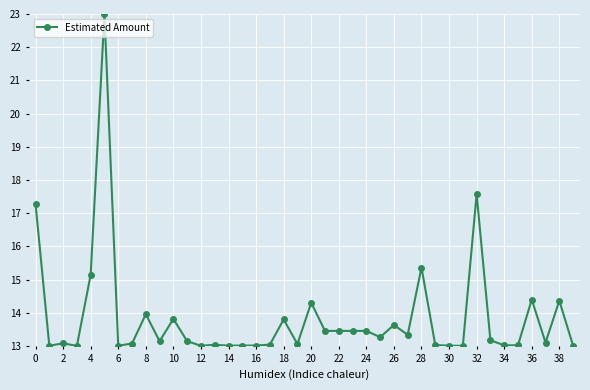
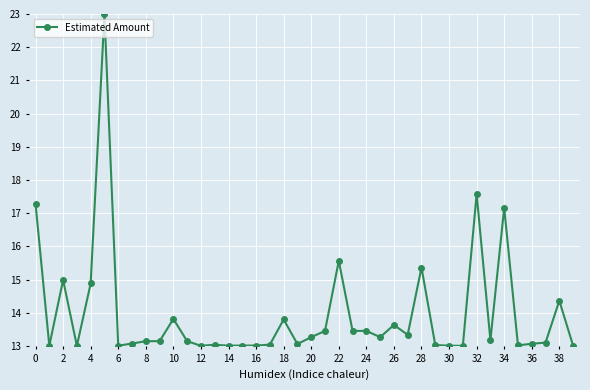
2: 13.1 -> 15.0
4: 15.1 -> 14.9
8: 14.0 -> 13.1
20: 14.3 -> 13.3
22: 13.5 -> 15.6
34: 13.0 -> 17.2
36: 14.4 -> 13.1
